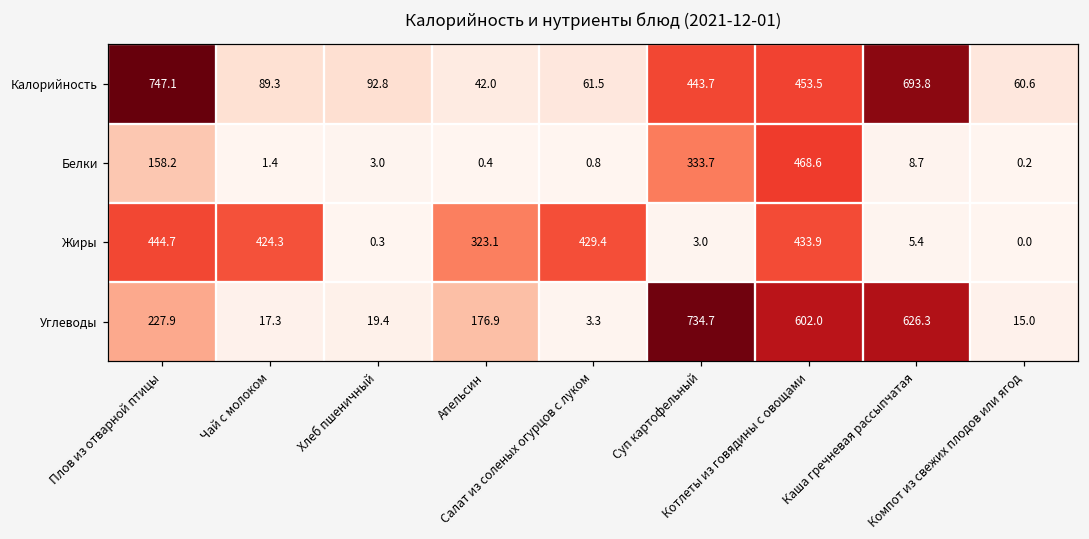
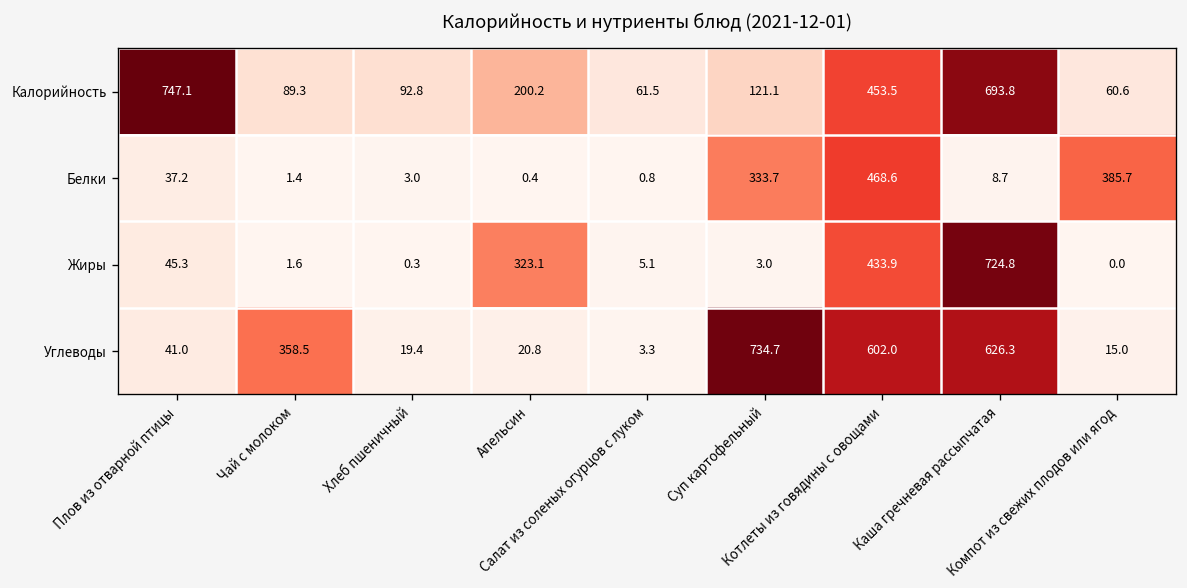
Калорийность, Апельсин: 42.0 -> 200.2
Калорийность, Суп картофельный: 443.7 -> 121.1
Белки, Плов из отварной птицы: 158.2 -> 37.2
Белки, Компот из свежих плодов или ягод: 0.2 -> 385.7
Жиры, Плов из отварной птицы: 444.7 -> 45.3
Жиры, Чай с молоком: 424.3 -> 1.6
Жиры, Салат из соленых огурцов с луком: 429.4 -> 5.1
Жиры, Каша гречневая рассыпчатая: 5.4 -> 724.8
Углеводы, Плов из отварной птицы: 227.9 -> 41.0
Углеводы, Чай с молоком: 17.3 -> 358.5
Углеводы, Апельсин: 176.9 -> 20.8
